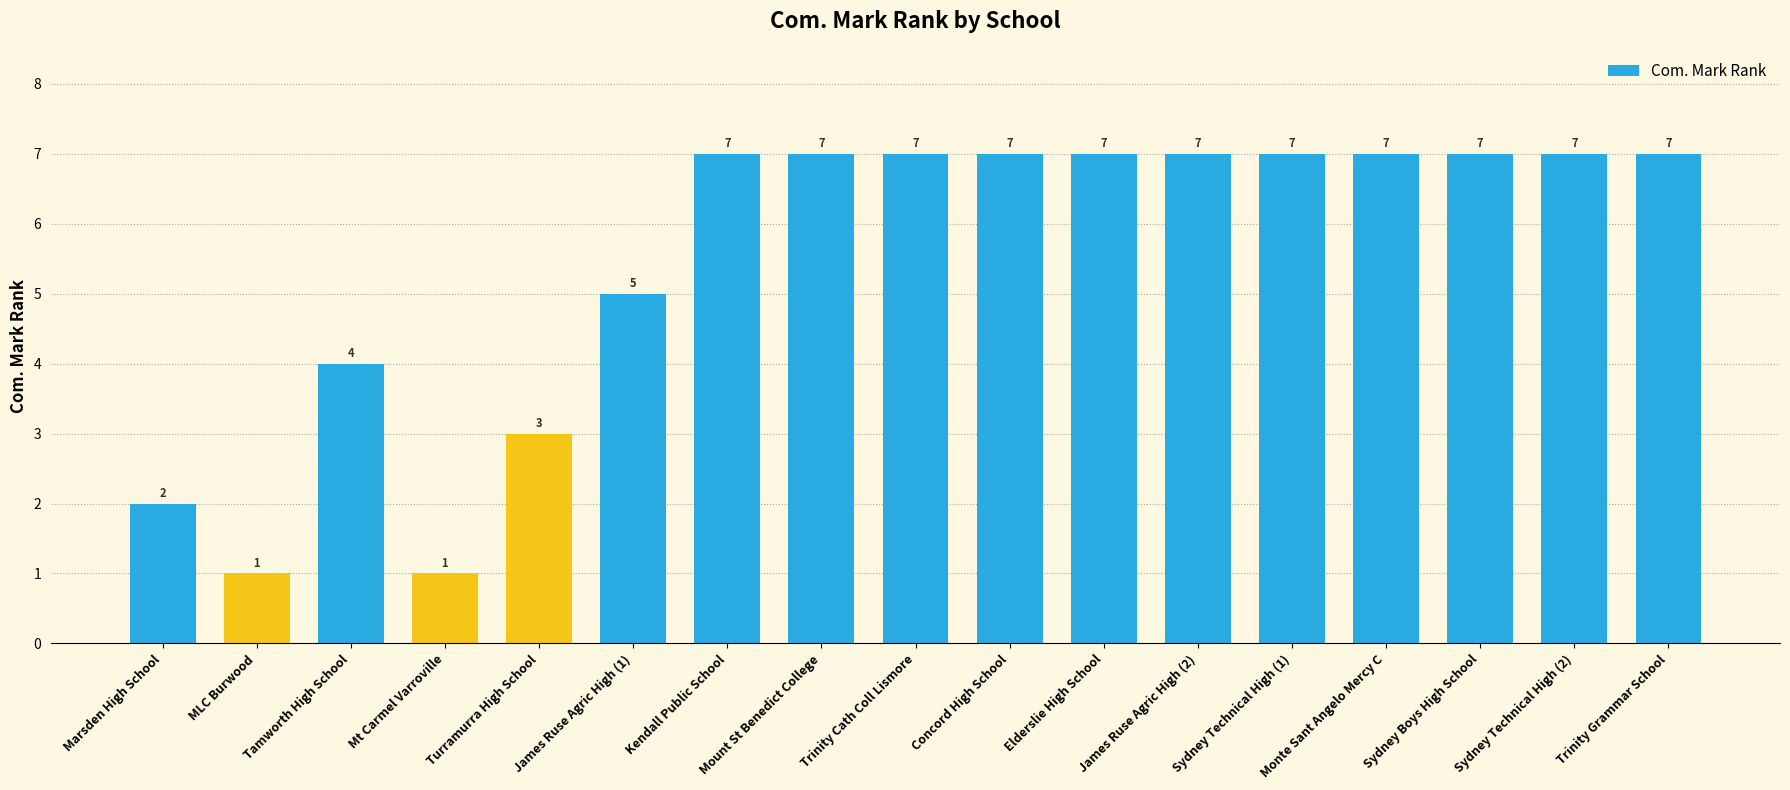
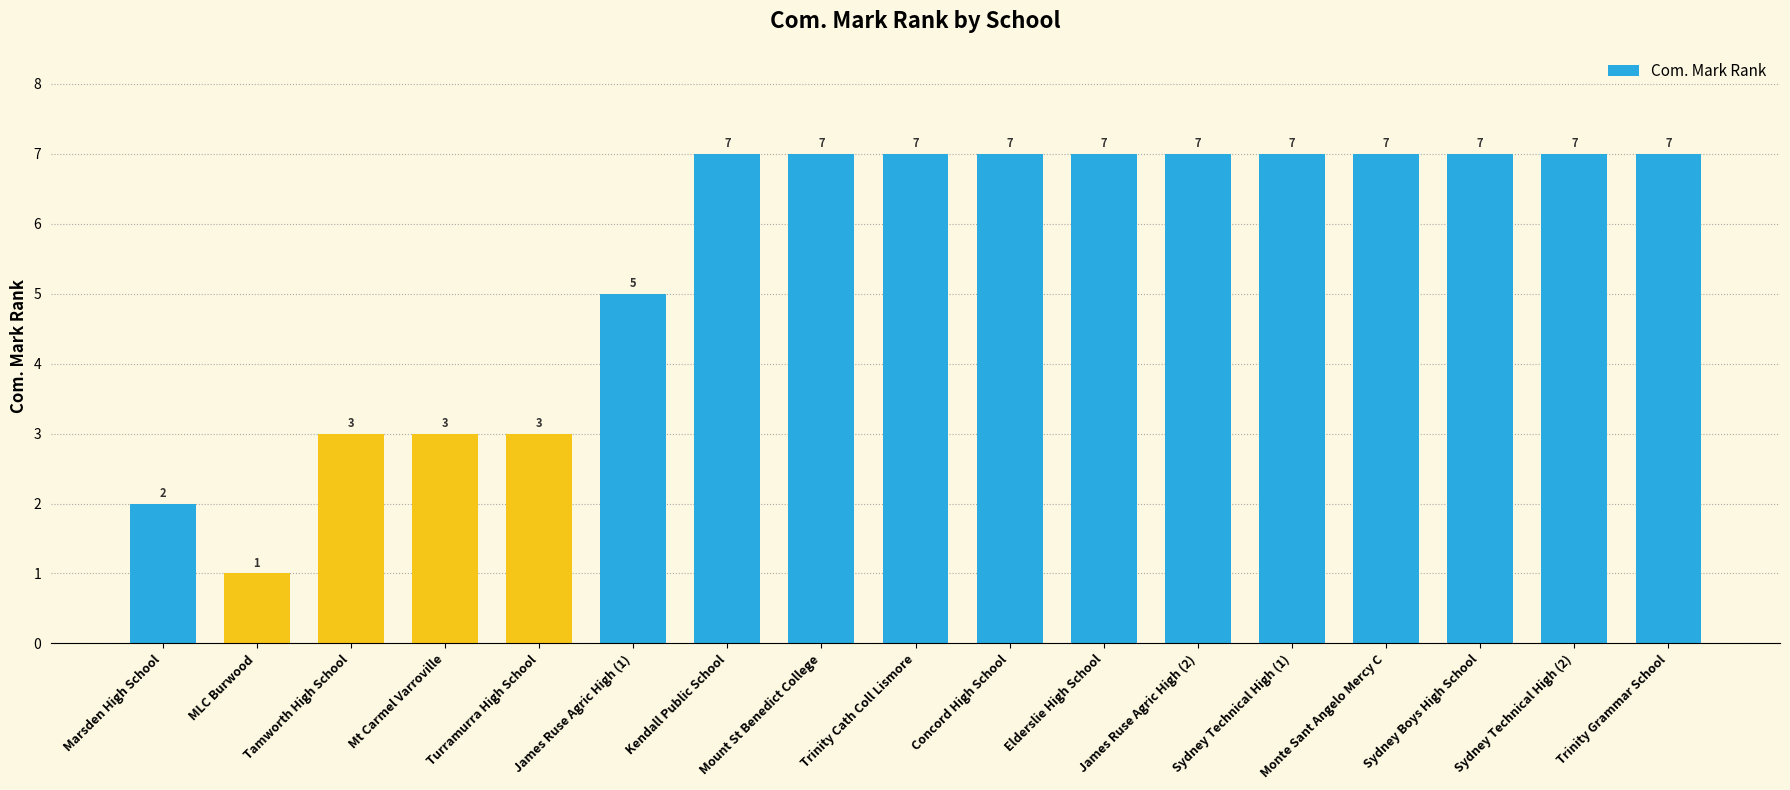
Tamworth High School: 4 -> 3
Mt Carmel Varroville: 1 -> 3
